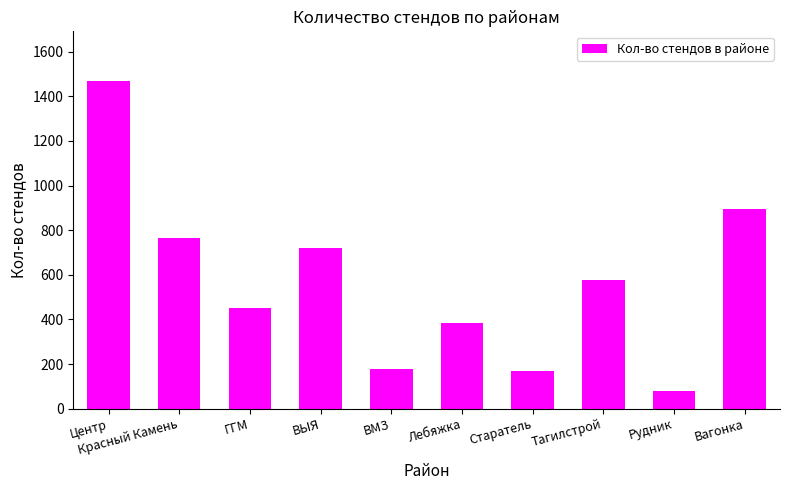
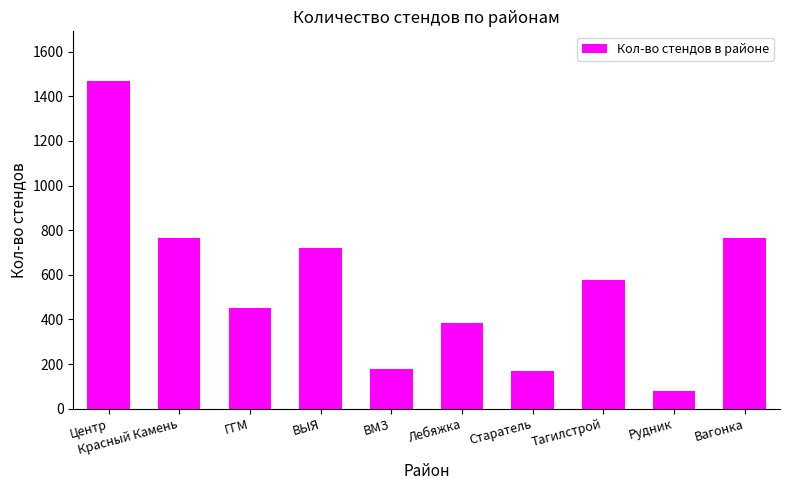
Вагонка: 890 -> 770
